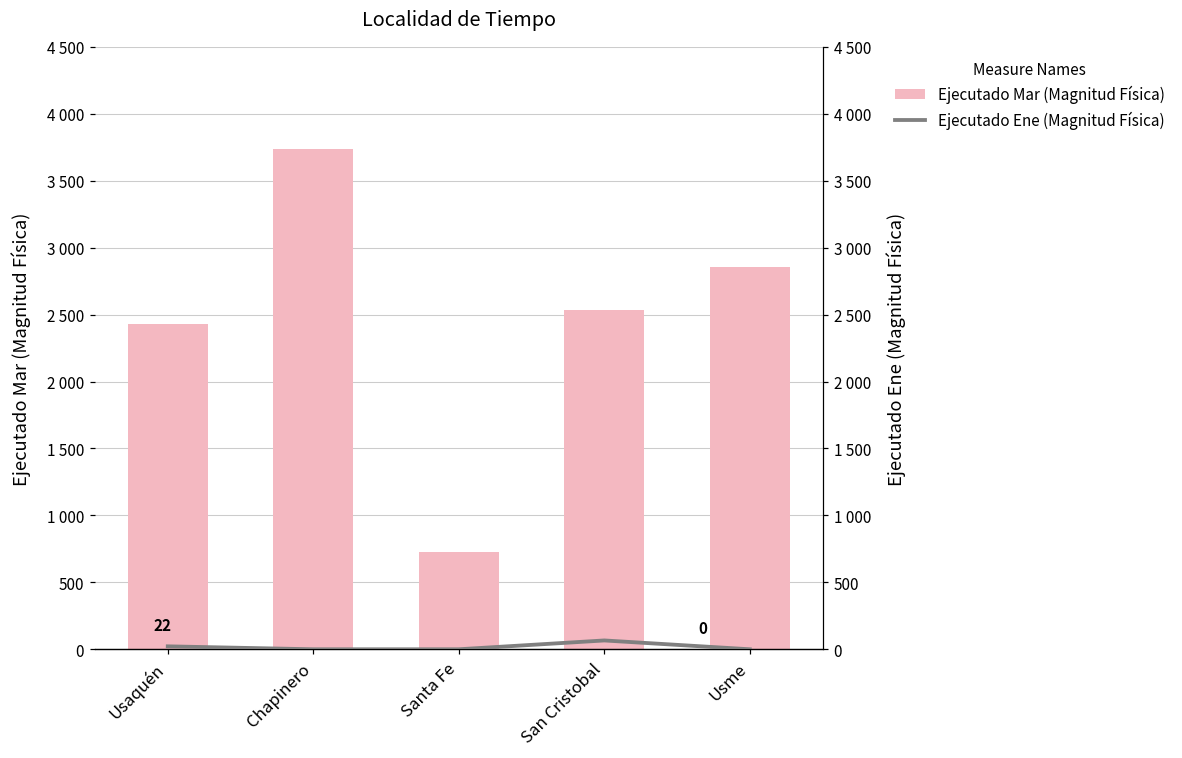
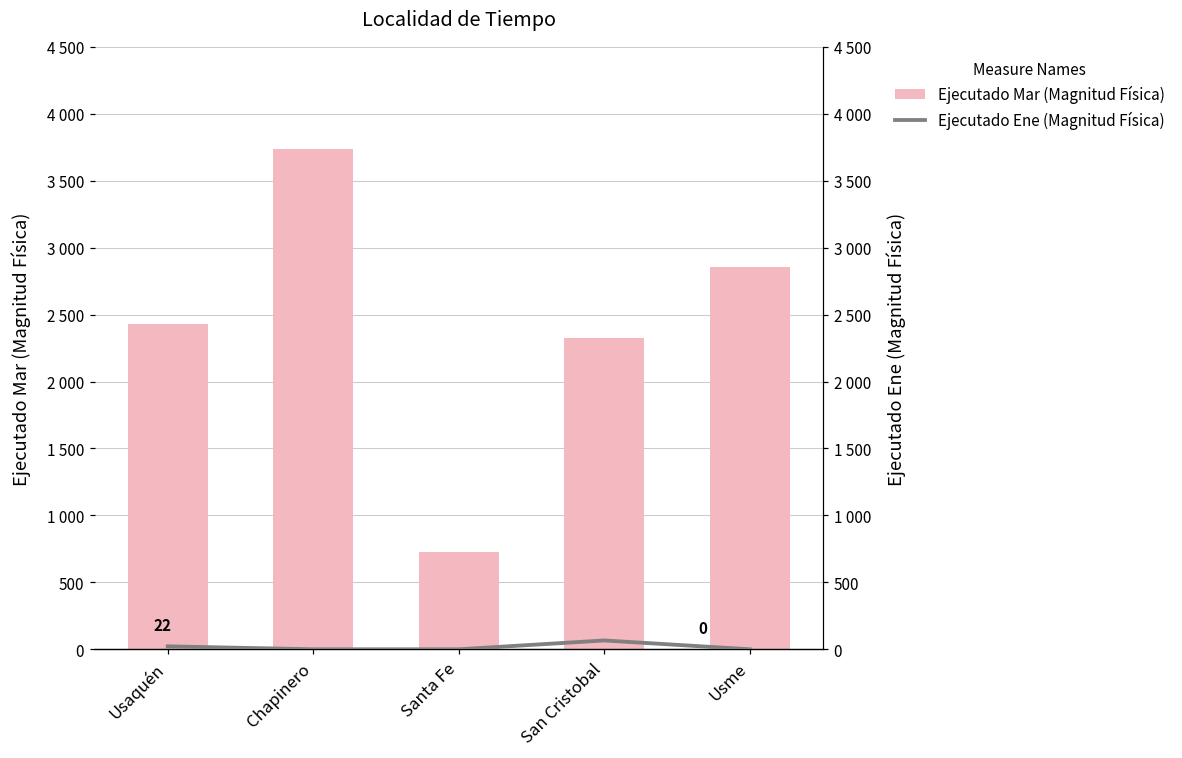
Ejecutado Mar (Magnitud Física), San Cristobal: 2540 -> 2330
